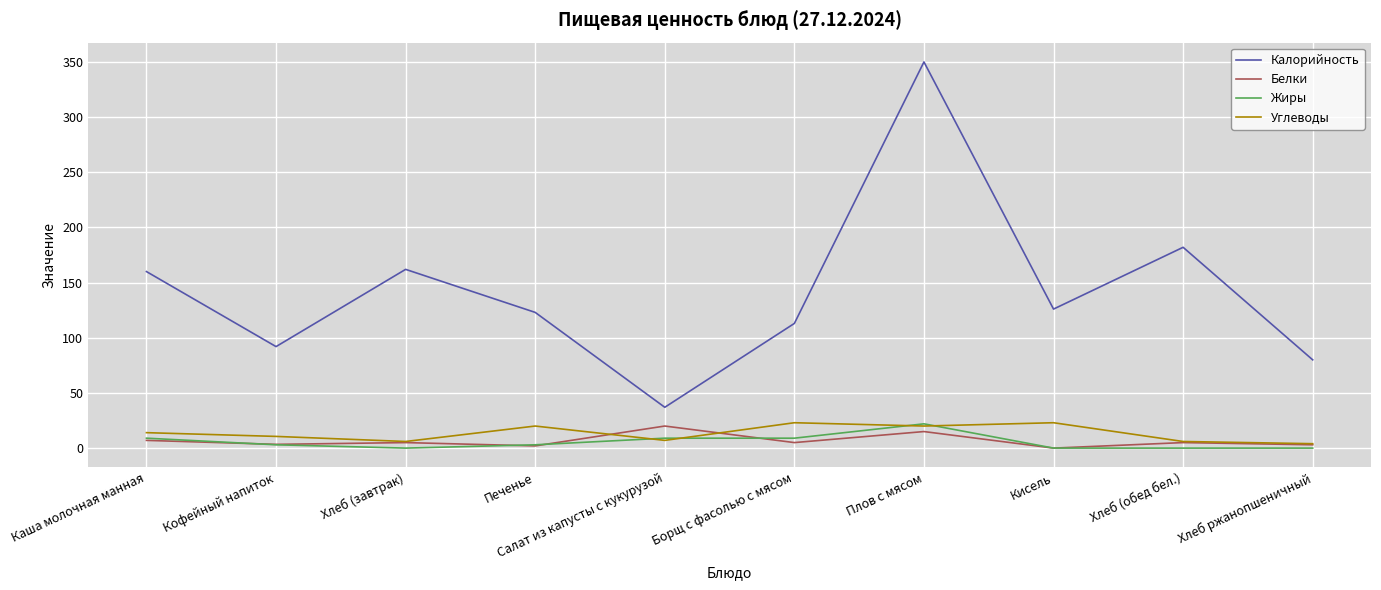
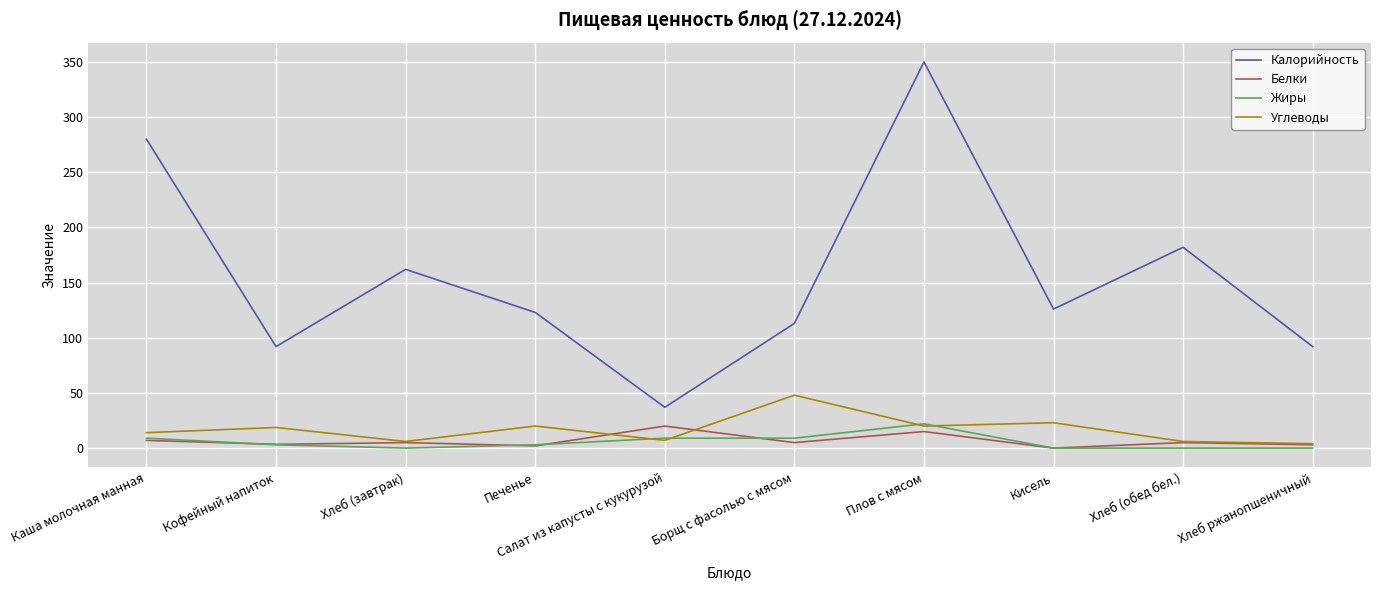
Калорийность, Каша молочная манная: 160 -> 280
Углеводы, Кофейный напиток: 11 -> 19
Углеводы, Борщ с фасолью с мясом: 23 -> 48
Калорийность, Хлеб ржанопшеничный: 80 -> 92
